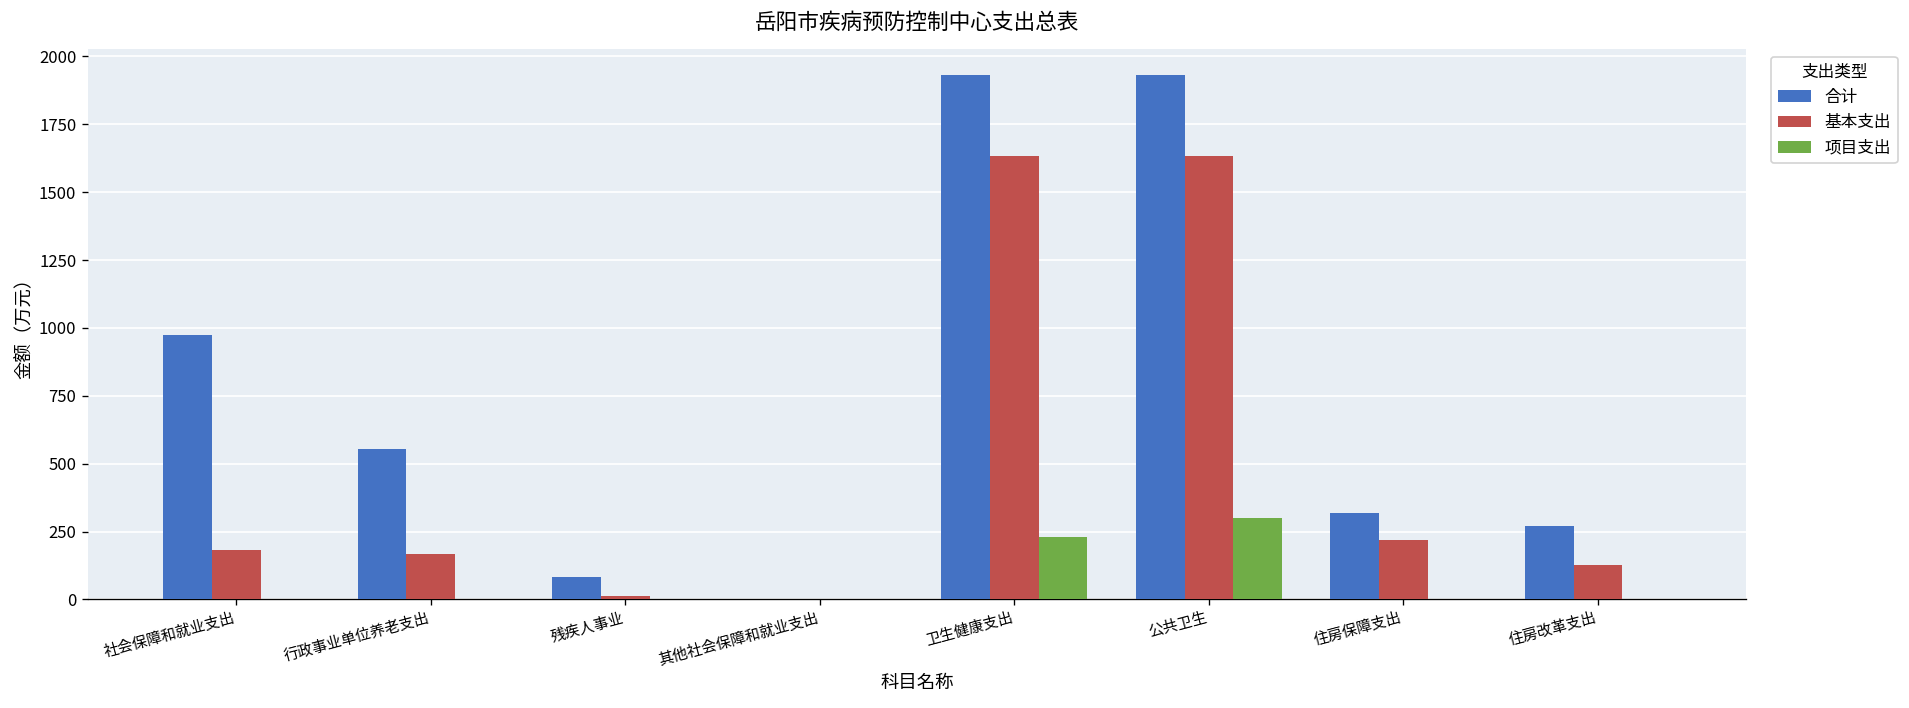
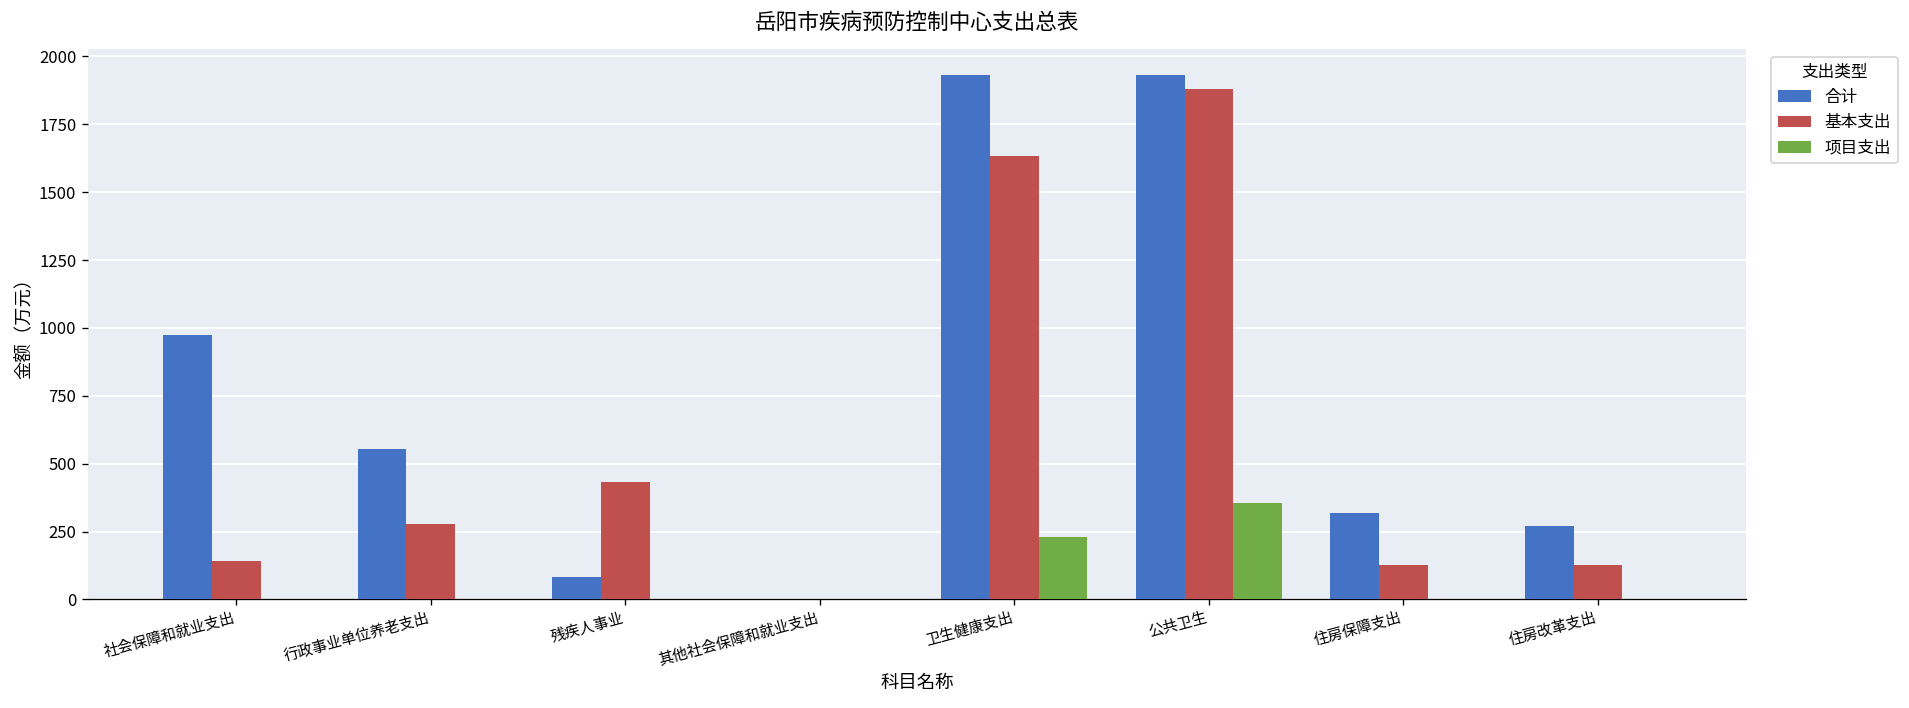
基本支出, 社会保障和就业支出: 180 -> 140
基本支出, 行政事业单位养老支出: 170 -> 280
基本支出, 残疾人事业: 10 -> 430
基本支出, 公共卫生: 1630 -> 1880
项目支出, 公共卫生: 300 -> 360
基本支出, 住房保障支出: 220 -> 130
